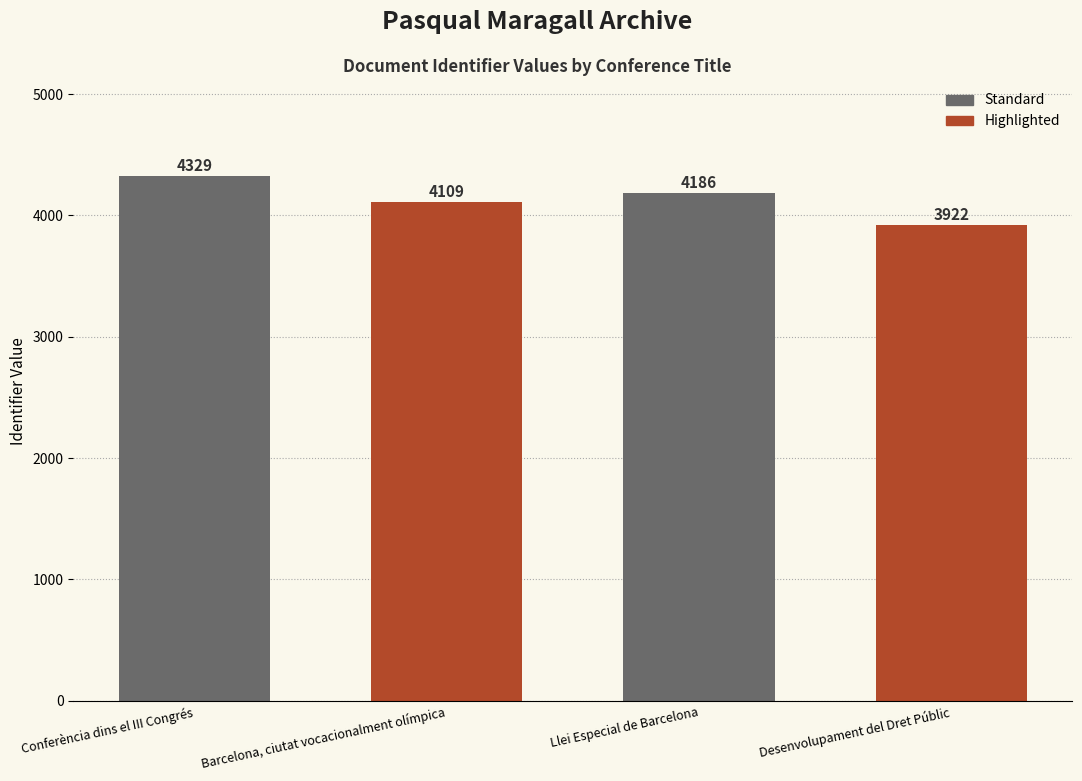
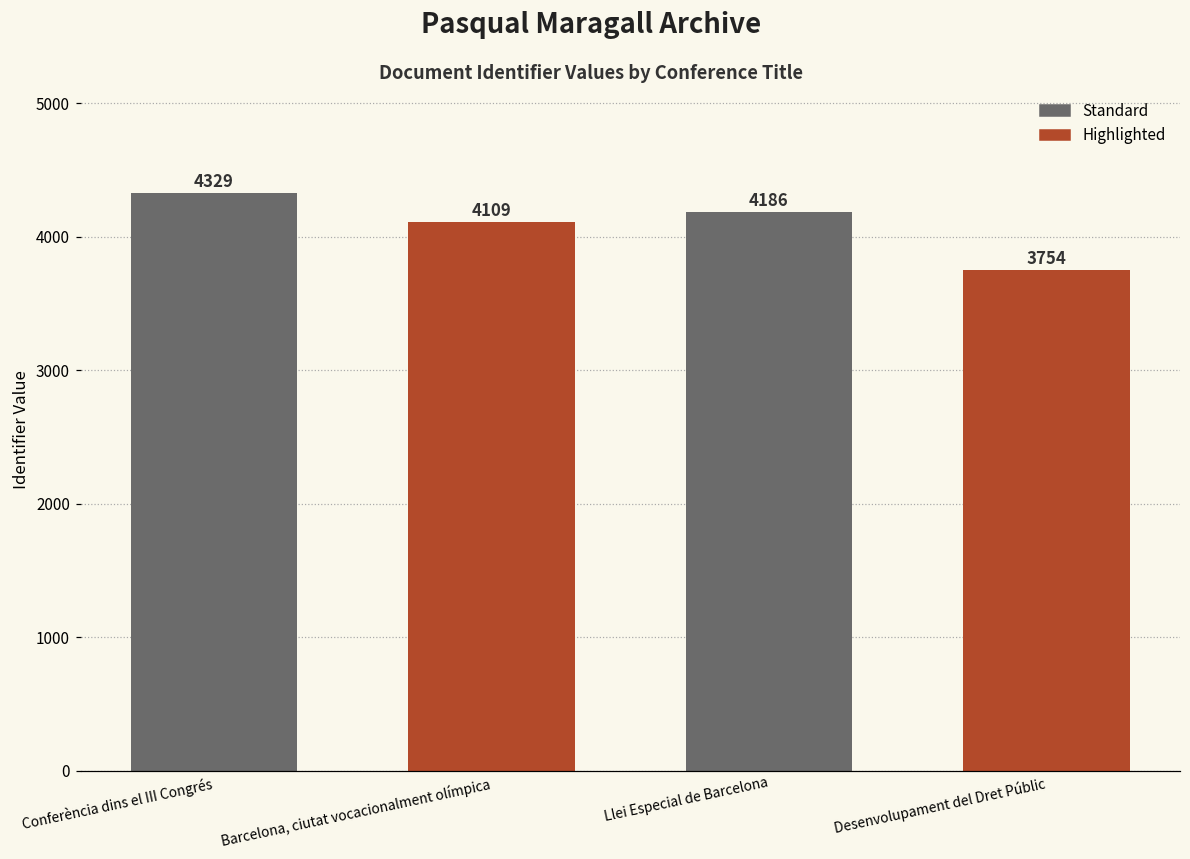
Highlighted, Desenvolupament del Dret Públic: 3922 -> 3754
